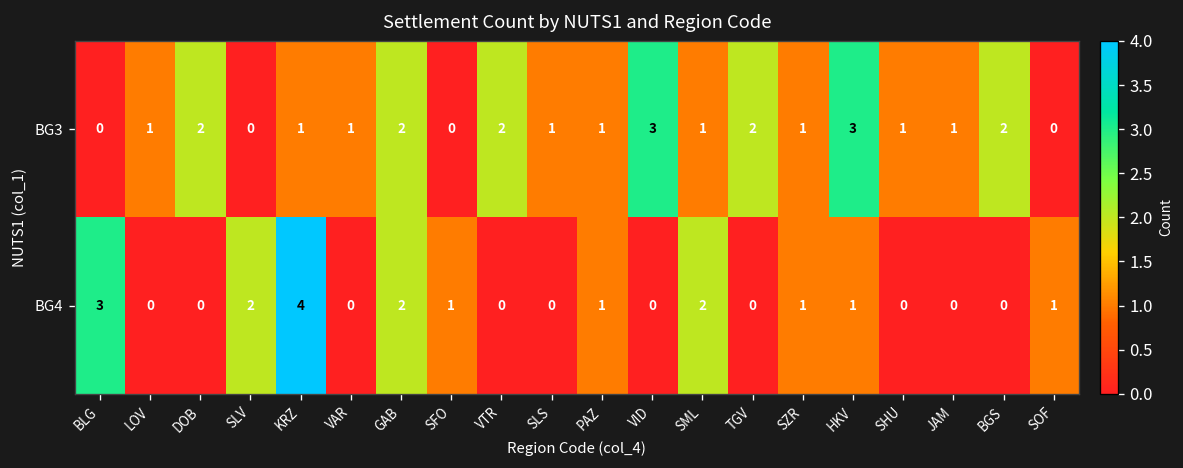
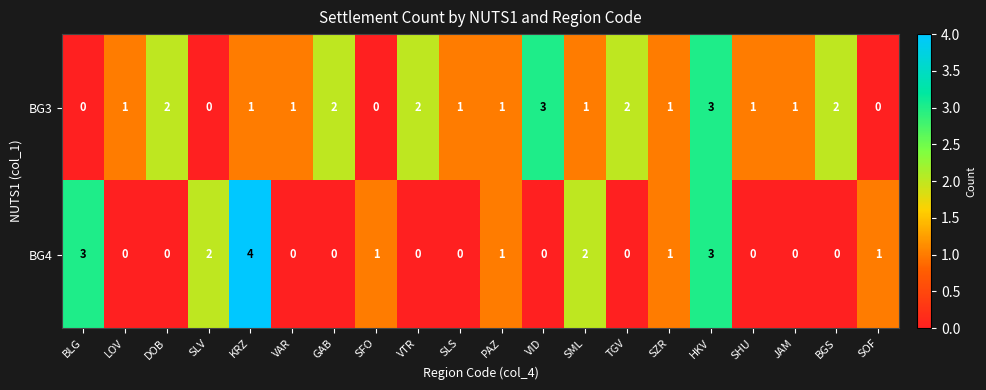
BG4, GAB: 2 -> 0
BG4, HKV: 1 -> 3
